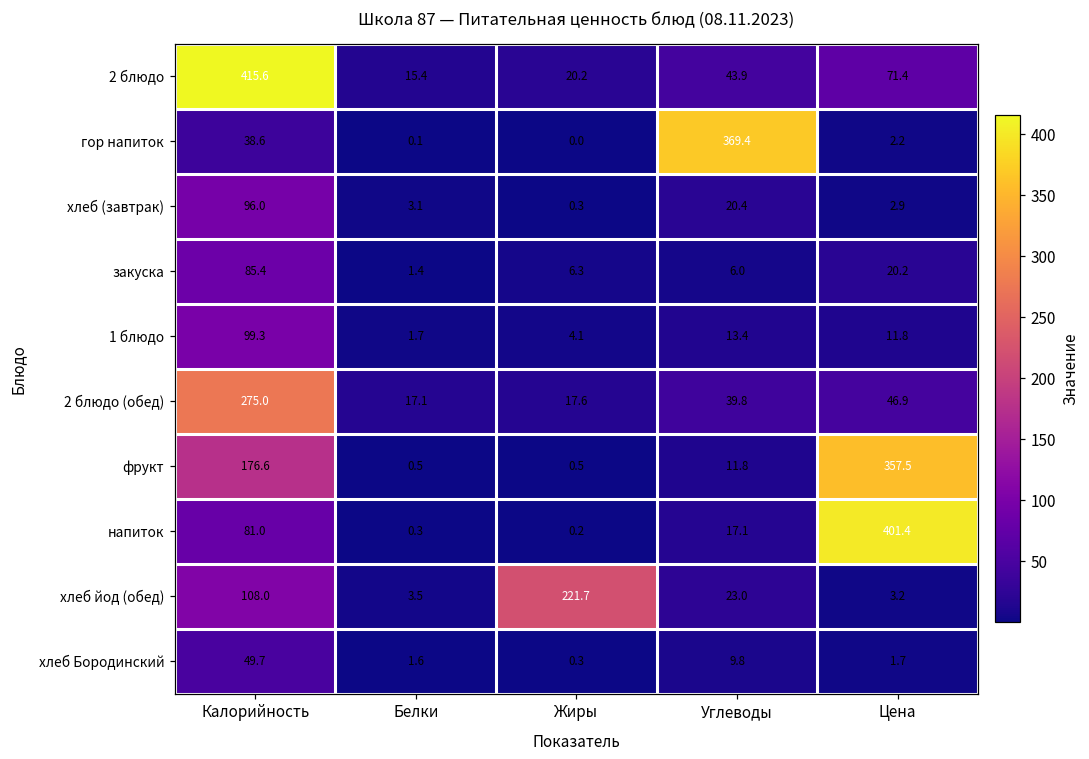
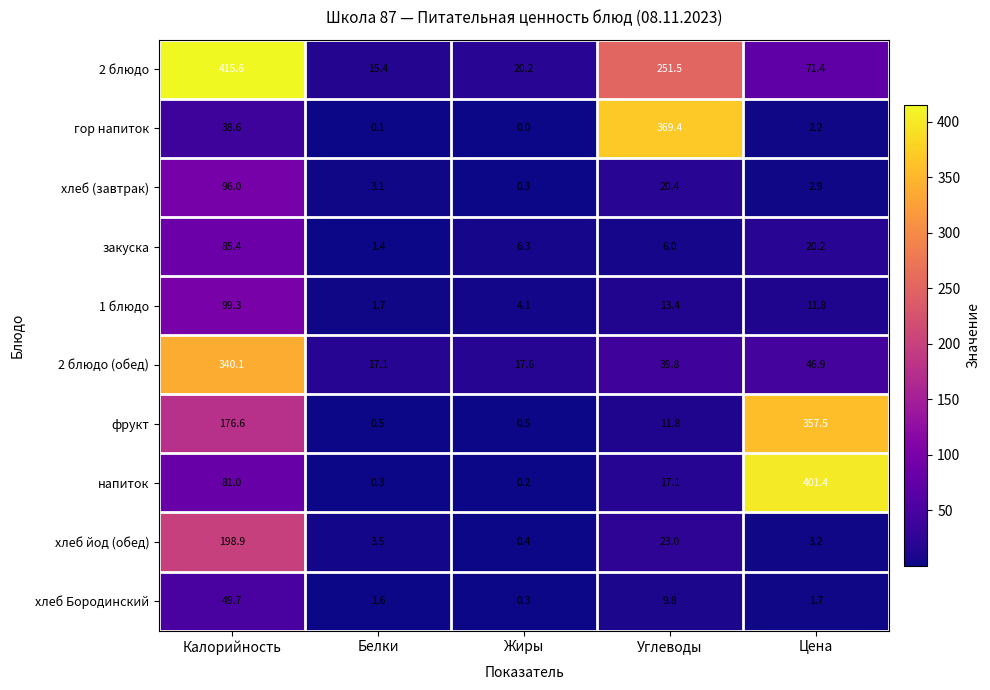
2 блюдо, Углеводы: 43.9 -> 251.5
2 блюдо (обед), Калорийность: 275.0 -> 340.1
хлеб йод (обед), Калорийность: 108.0 -> 198.9
хлеб йод (обед), Жиры: 221.7 -> 0.4
